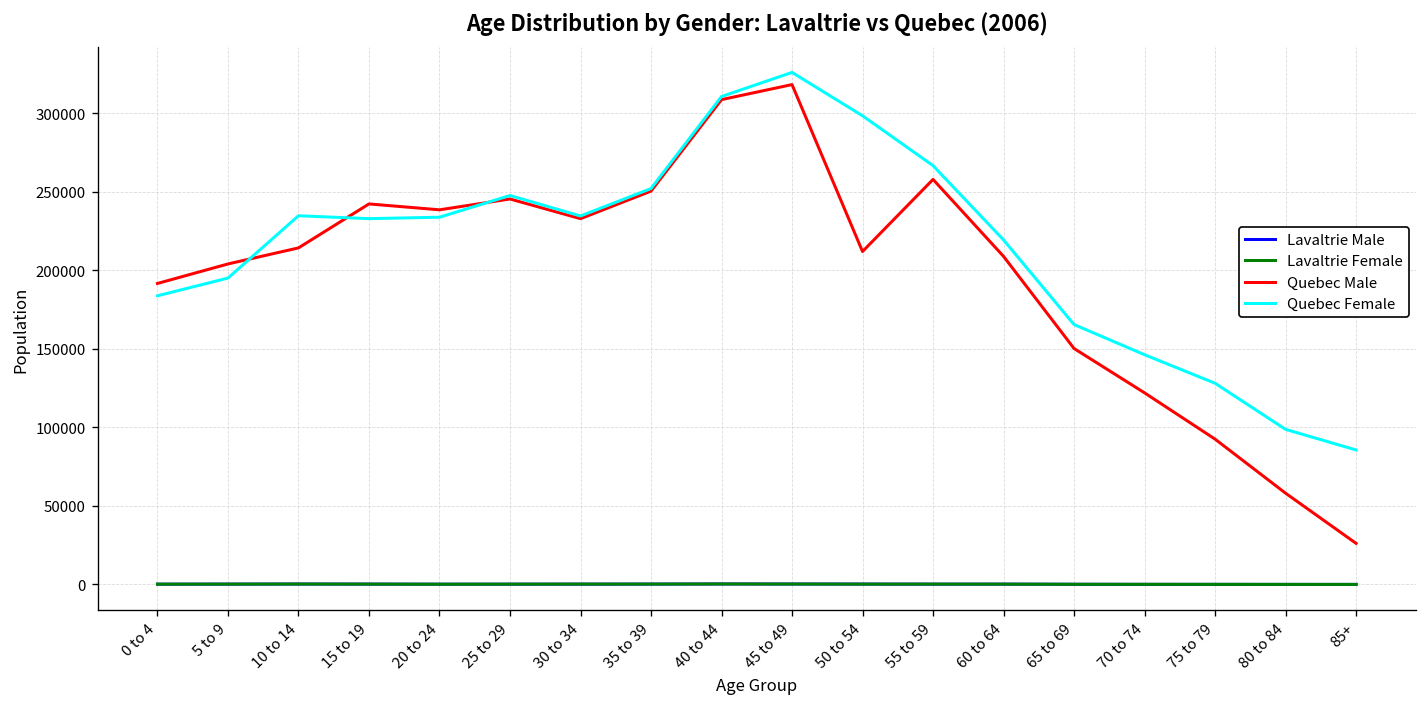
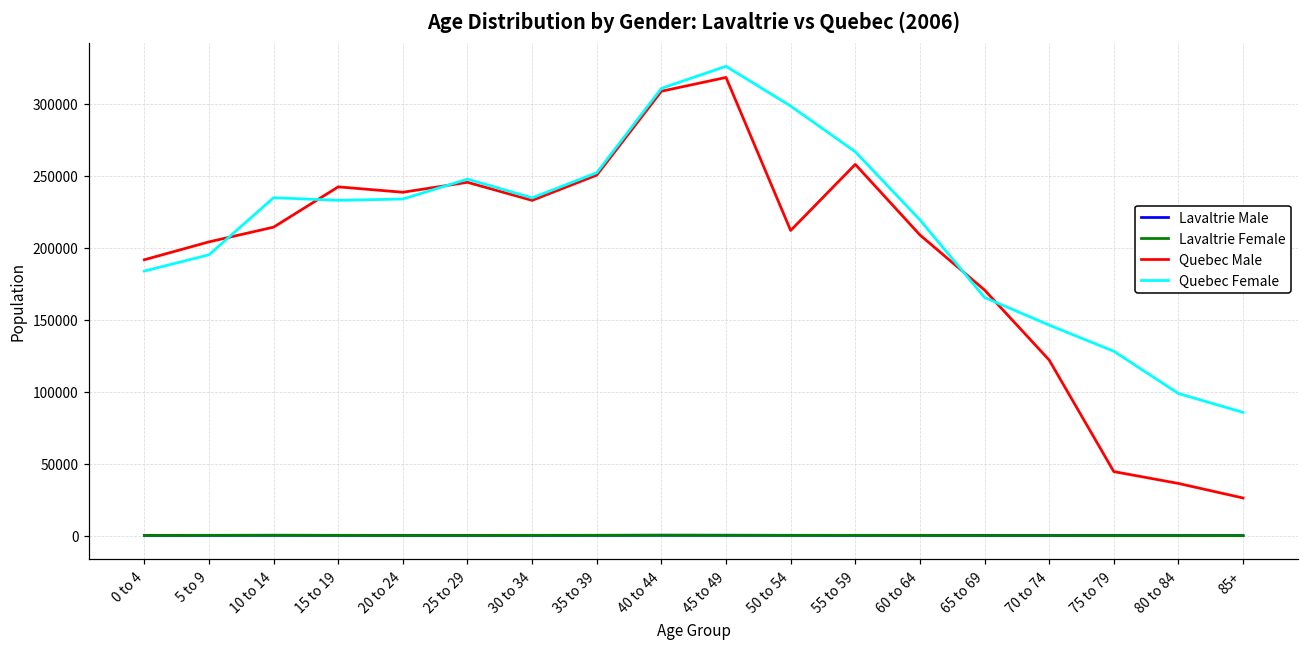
Quebec Male, 65 to 69: 150000 -> 171000
Quebec Male, 75 to 79: 92000 -> 44000
Quebec Male, 80 to 84: 58000 -> 36000
